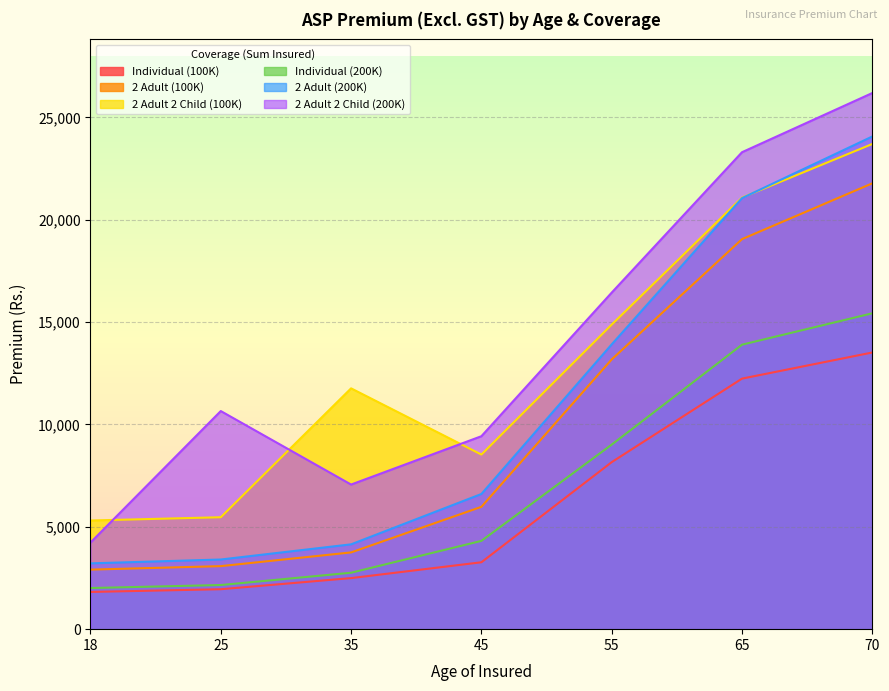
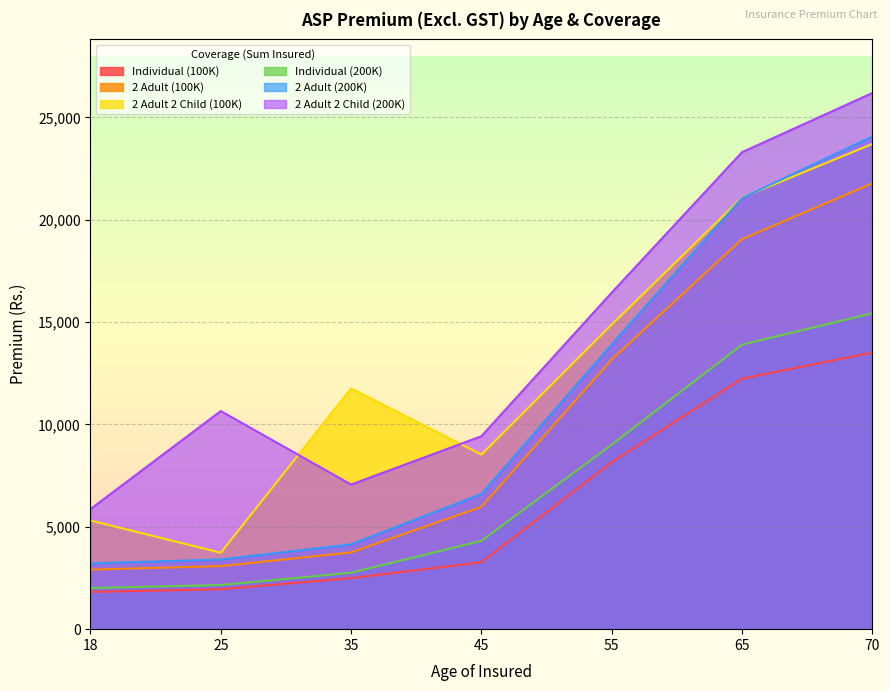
2 Adult 2 Child (200K), 18: 4,200 -> 5,900
2 Adult 2 Child (100K), 25: 5,500 -> 3,700
